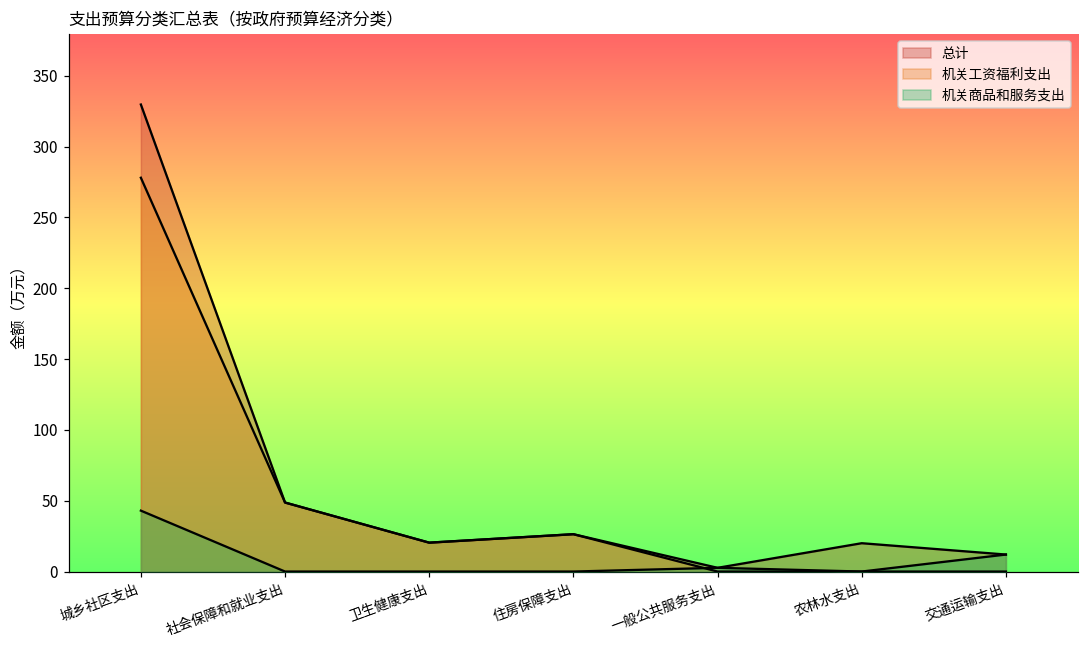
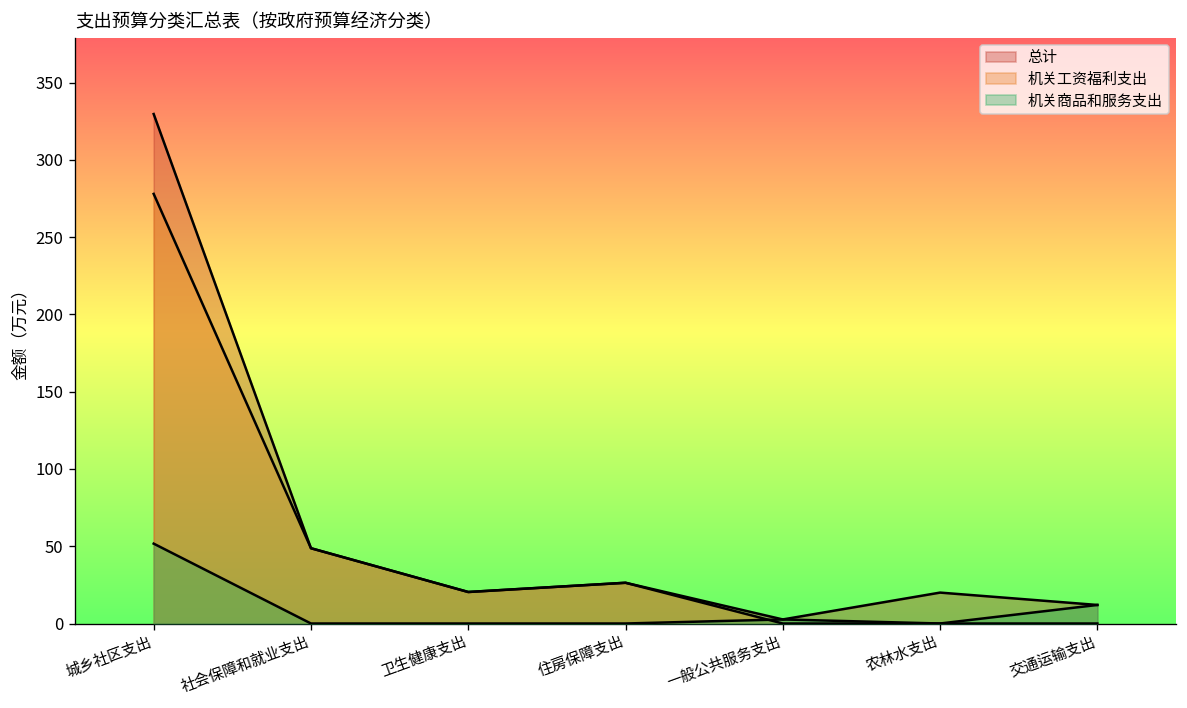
机关商品和服务支出, 城乡社区支出: 43 -> 52
